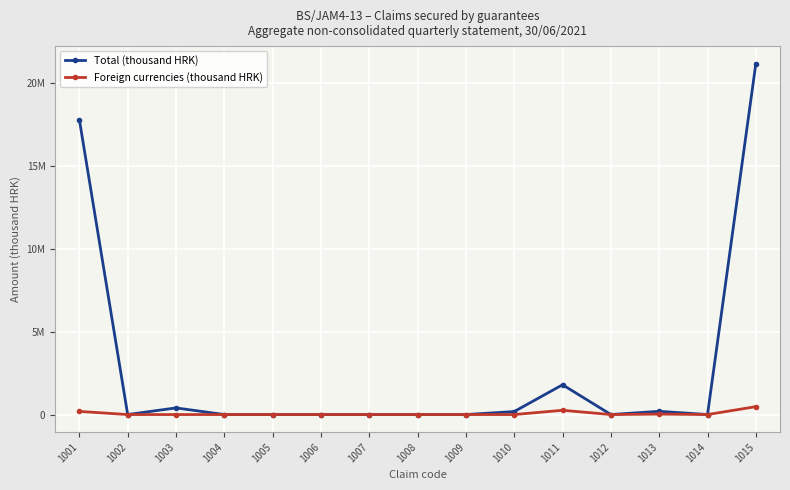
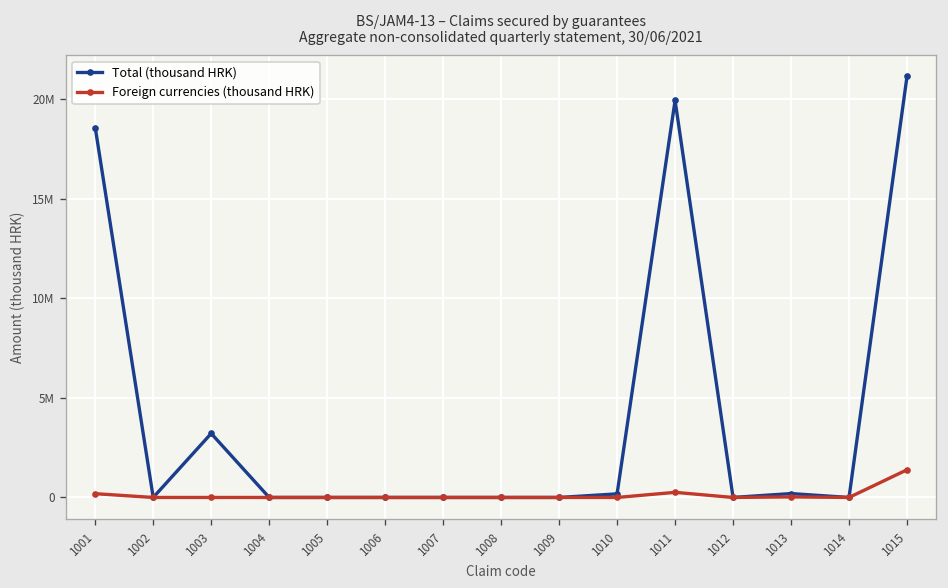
Total (thousand HRK), 1001: 17800000 -> 18600000
Total (thousand HRK), 1003: 400000 -> 3200000
Total (thousand HRK), 1011: 1800000 -> 19900000
Foreign currencies (thousand HRK), 1015: 500000 -> 1400000
